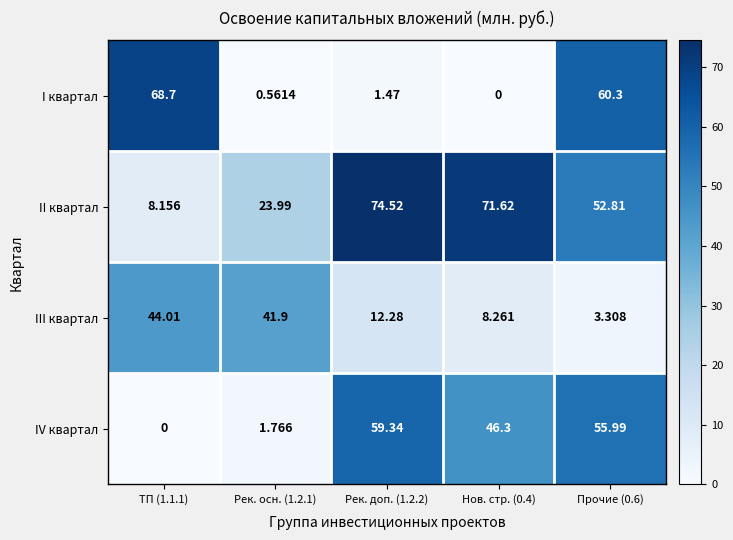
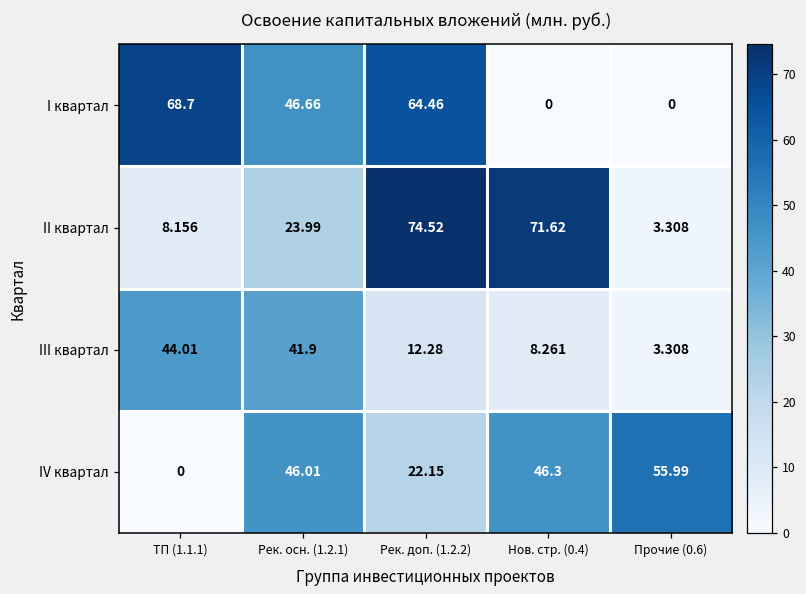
I квартал, Рек. осн. (1.2.1): 0.5614 -> 46.66
I квартал, Рек. доп. (1.2.2): 1.47 -> 64.46
I квартал, Прочие (0.6): 60.3 -> 0
II квартал, Прочие (0.6): 52.81 -> 3.308
IV квартал, Рек. осн. (1.2.1): 1.766 -> 46.01
IV квартал, Рек. доп. (1.2.2): 59.34 -> 22.15
